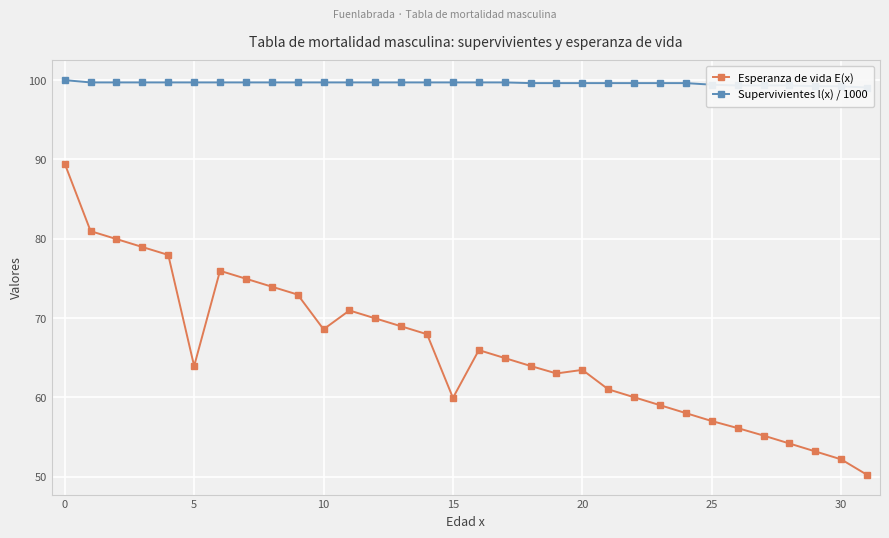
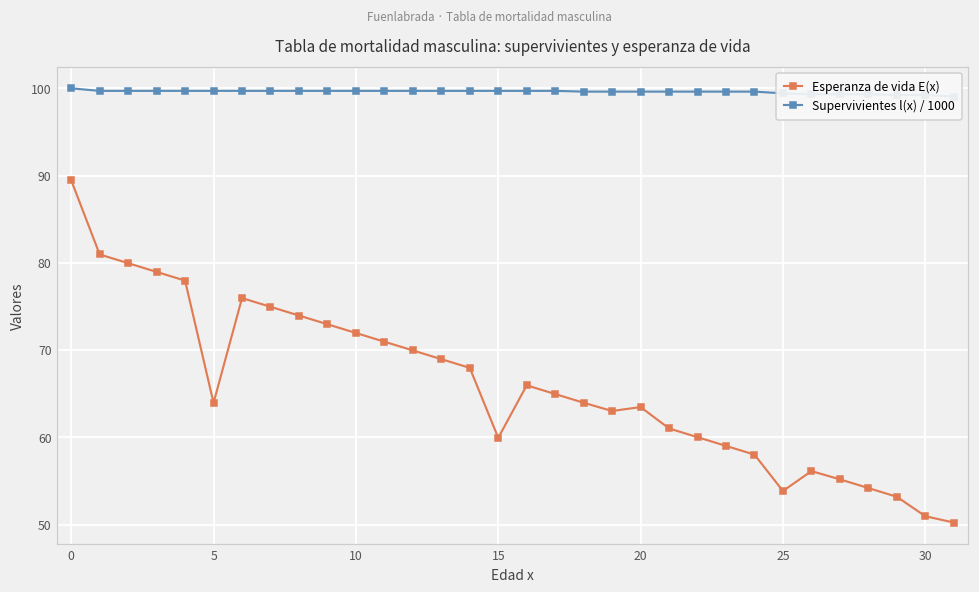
Esperanza de vida E(x), 10: 69 -> 72
Esperanza de vida E(x), 25: 57 -> 54
Esperanza de vida E(x), 30: 52 -> 51
